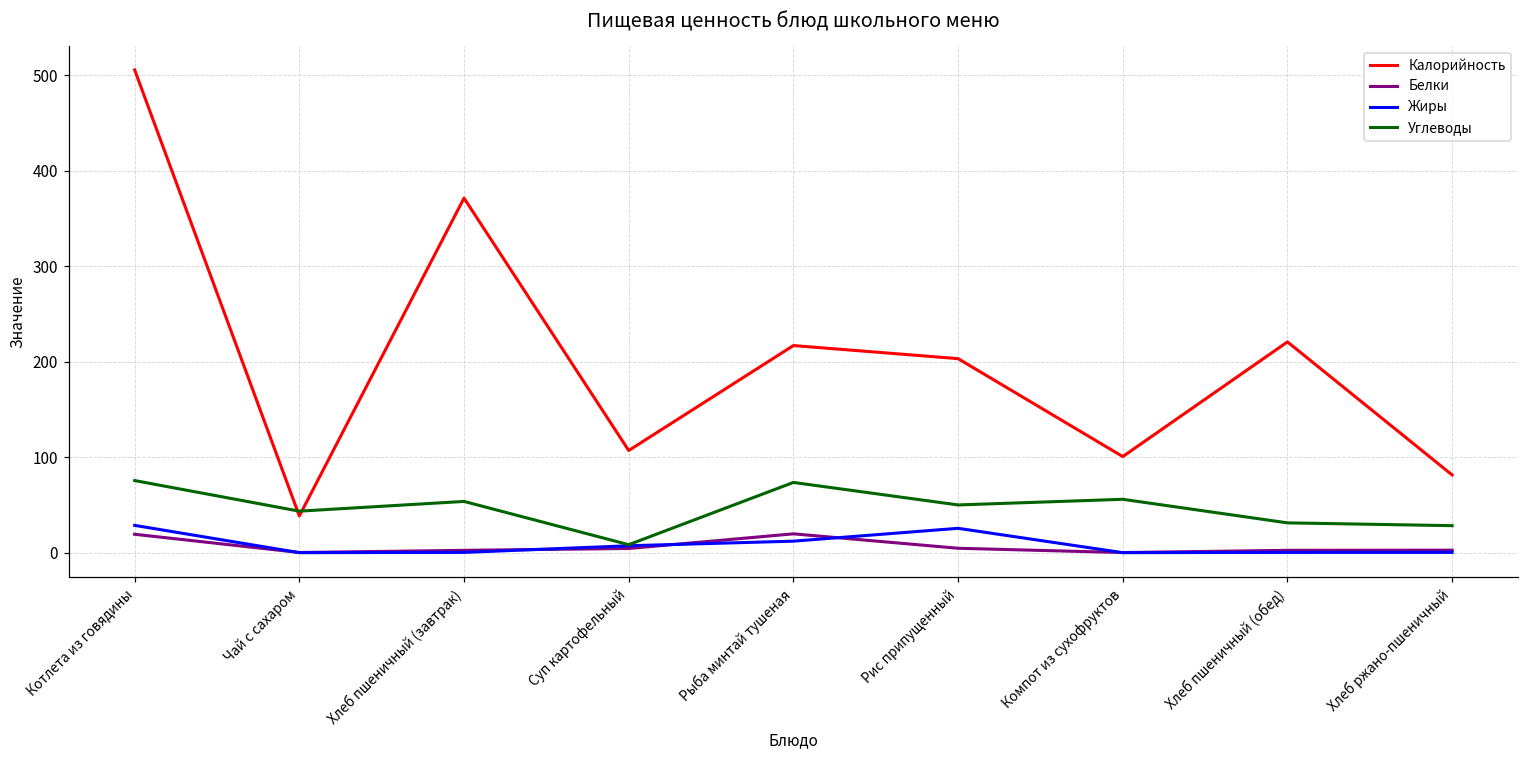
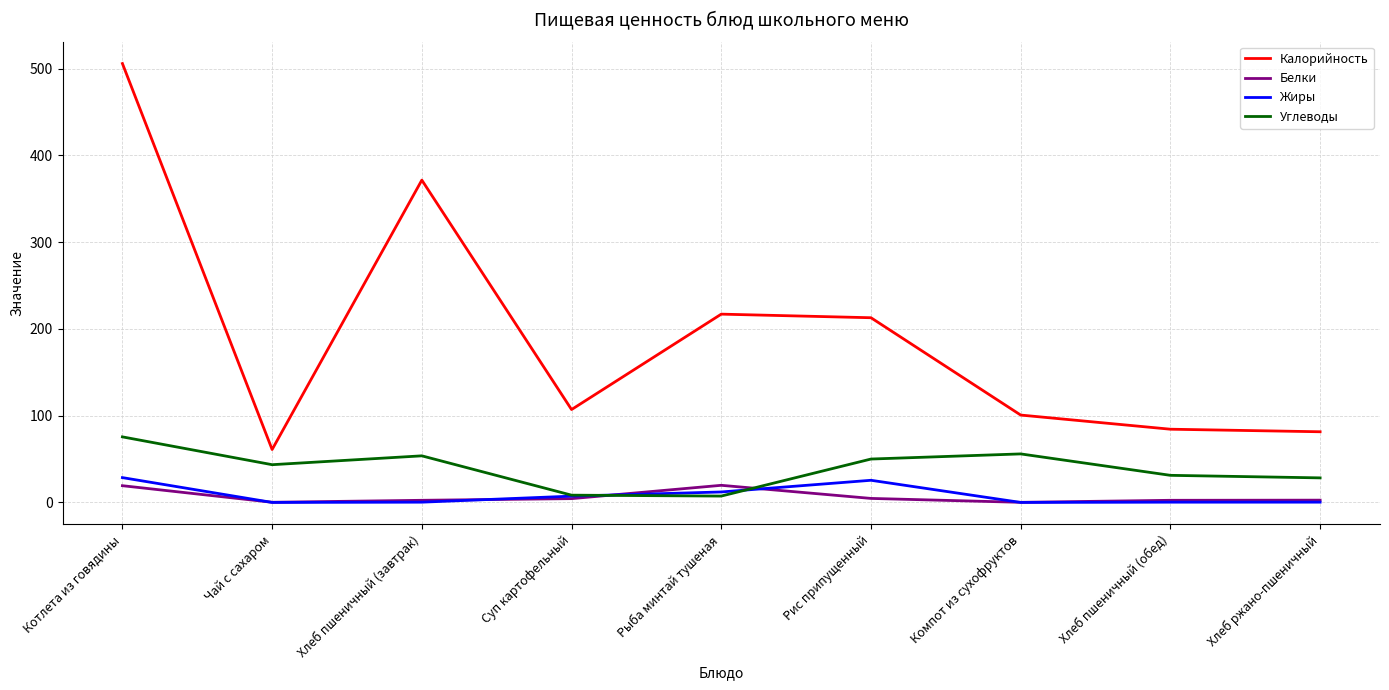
Калорийность, Чай с сахаром: 40 -> 60
Углеводы, Рыба минтай тушеная: 70 -> 10
Калорийность, Рис припущенный: 200 -> 210
Калорийность, Хлеб пшеничный (обед): 220 -> 80
